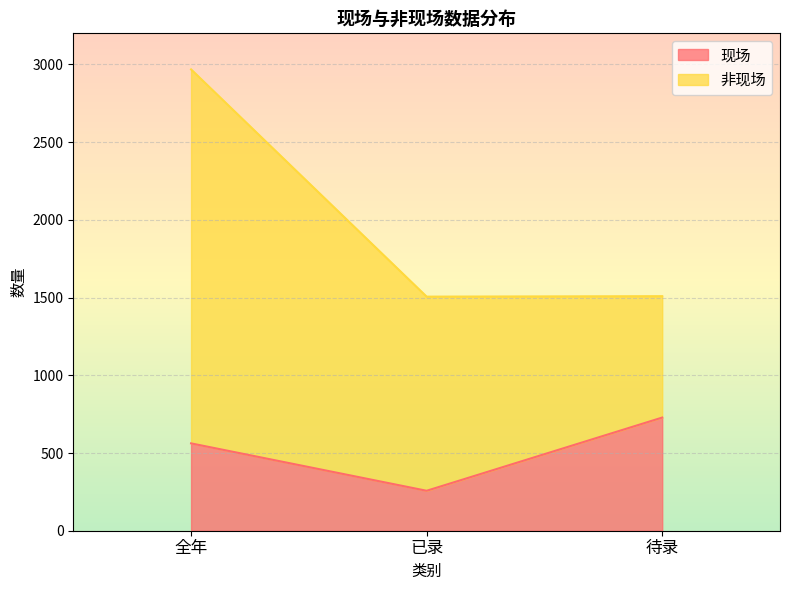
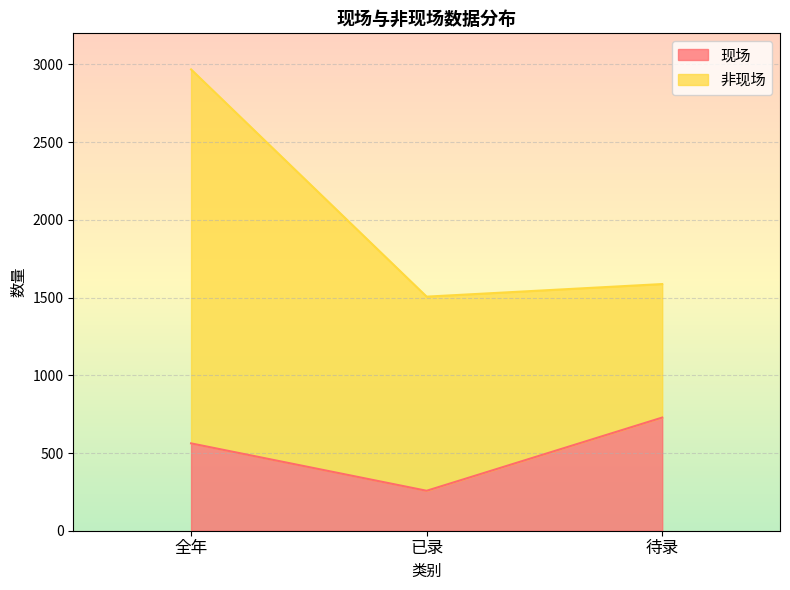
非现场, 待录: 780 -> 860
